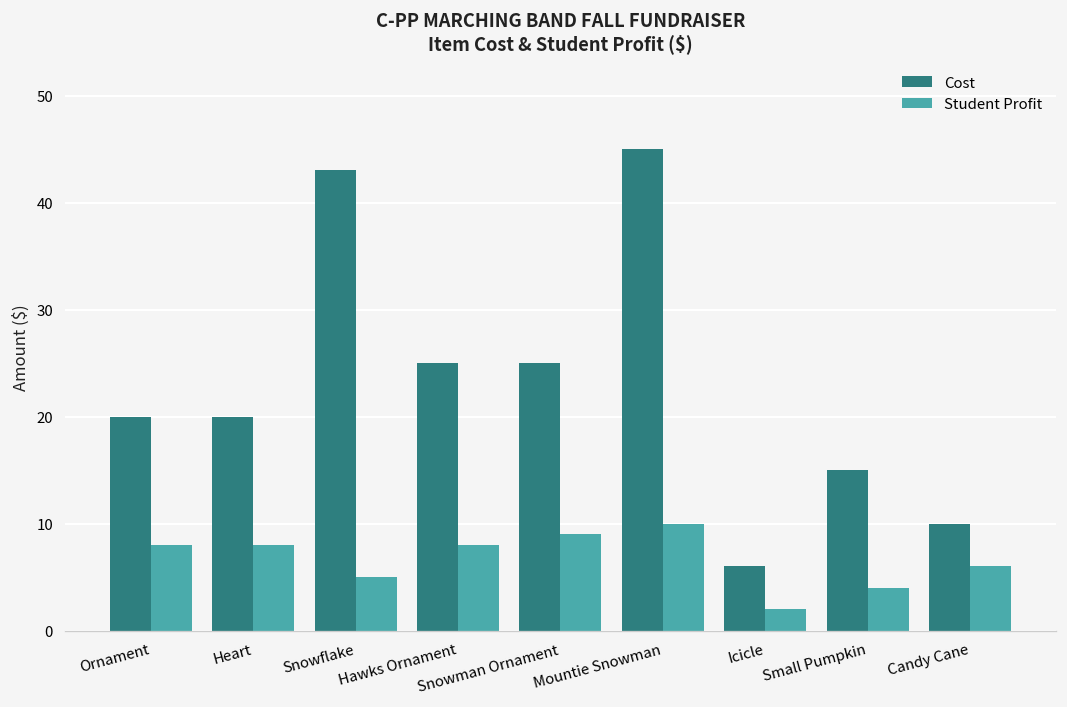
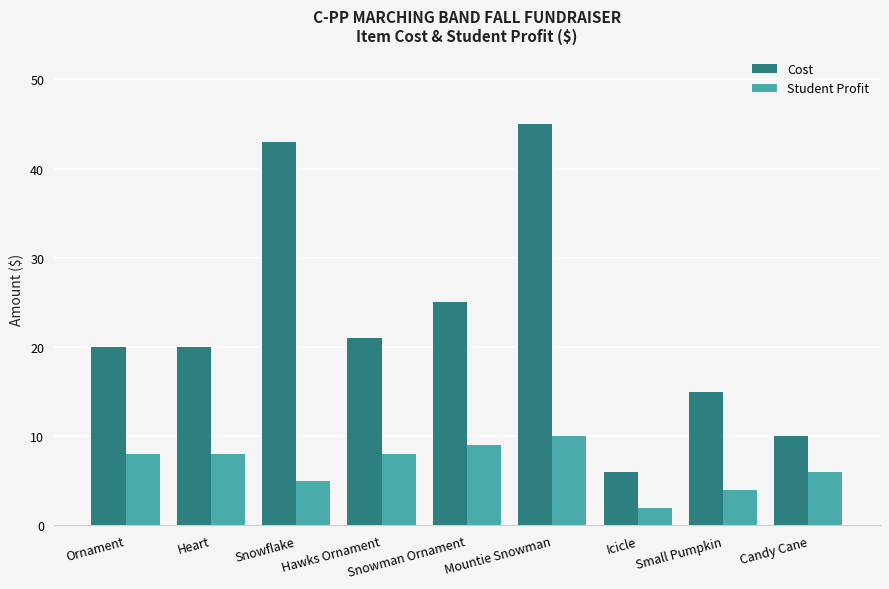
Cost, Hawks Ornament: 25 -> 21
